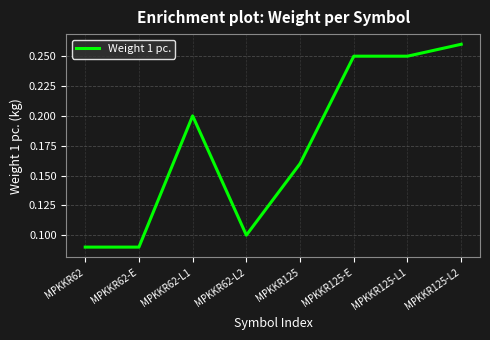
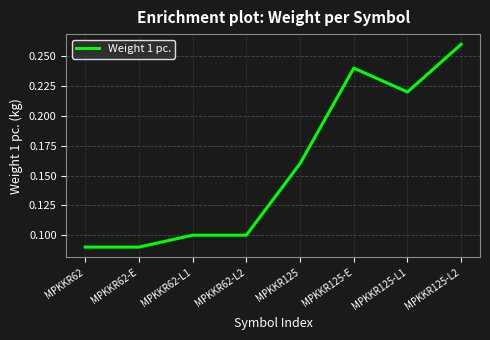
MPKKR62-L1: 0.2 -> 0.1
MPKKR125-E: 0.25 -> 0.24
MPKKR125-L1: 0.25 -> 0.22
